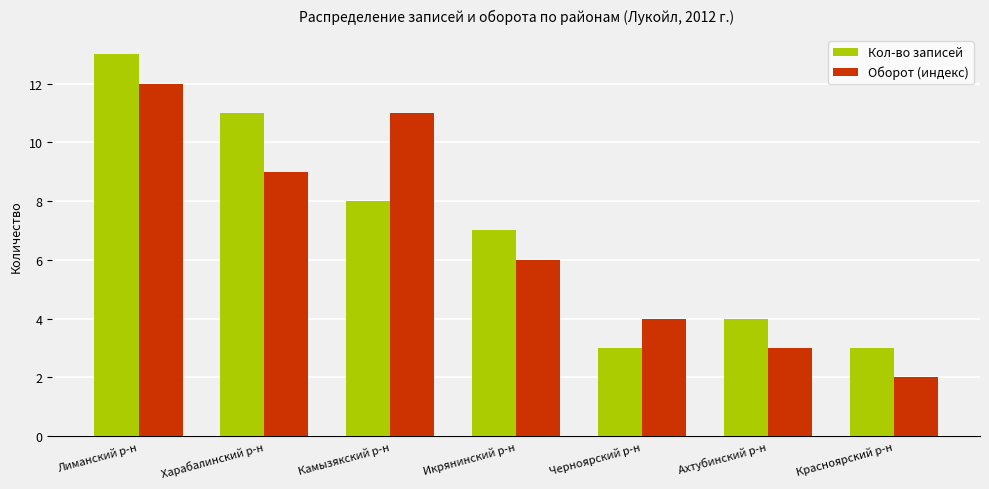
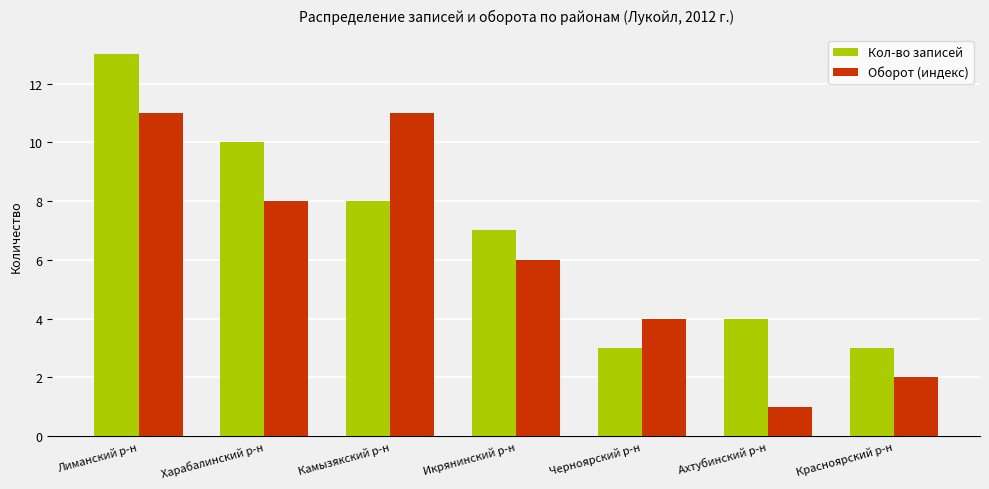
Оборот (индекс), Лиманский р-н: 12 -> 11
Кол-во записей, Харабалинский р-н: 11 -> 10
Оборот (индекс), Харабалинский р-н: 9 -> 8
Оборот (индекс), Ахтубинский р-н: 3 -> 1
